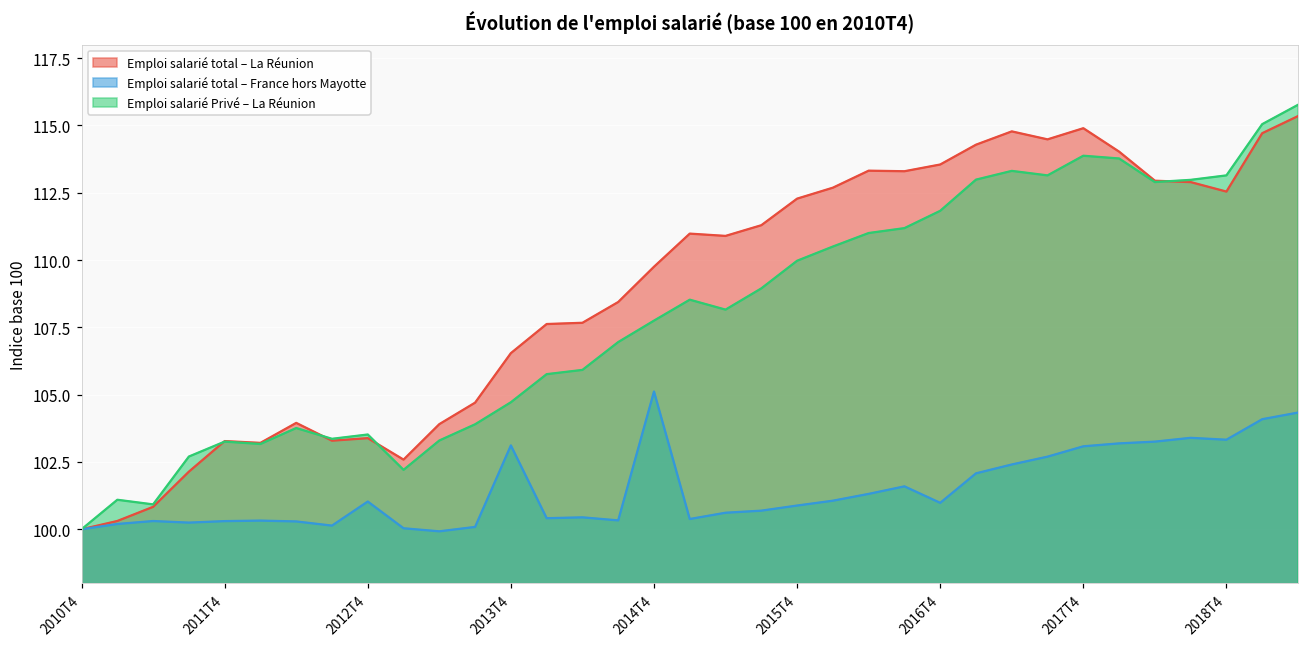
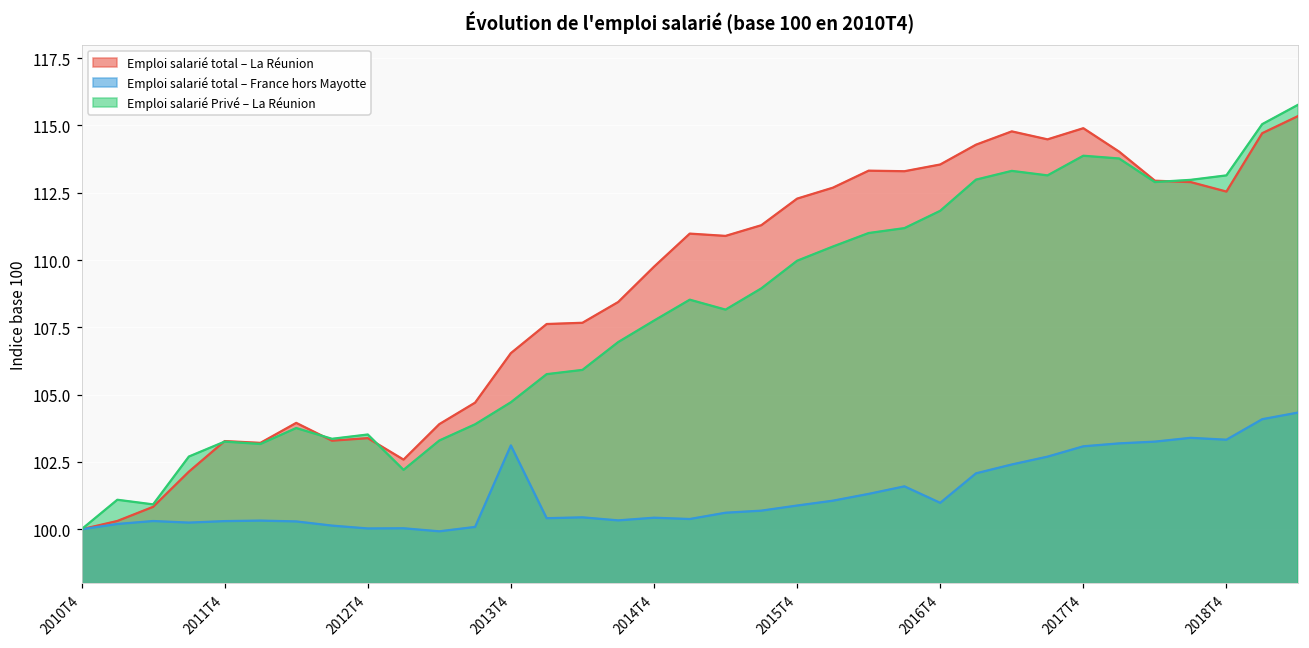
Emploi salarié total – France hors Mayotte, 2012T4: 101.0 -> 100.0
Emploi salarié total – France hors Mayotte, 2014T4: 105.1 -> 100.4
